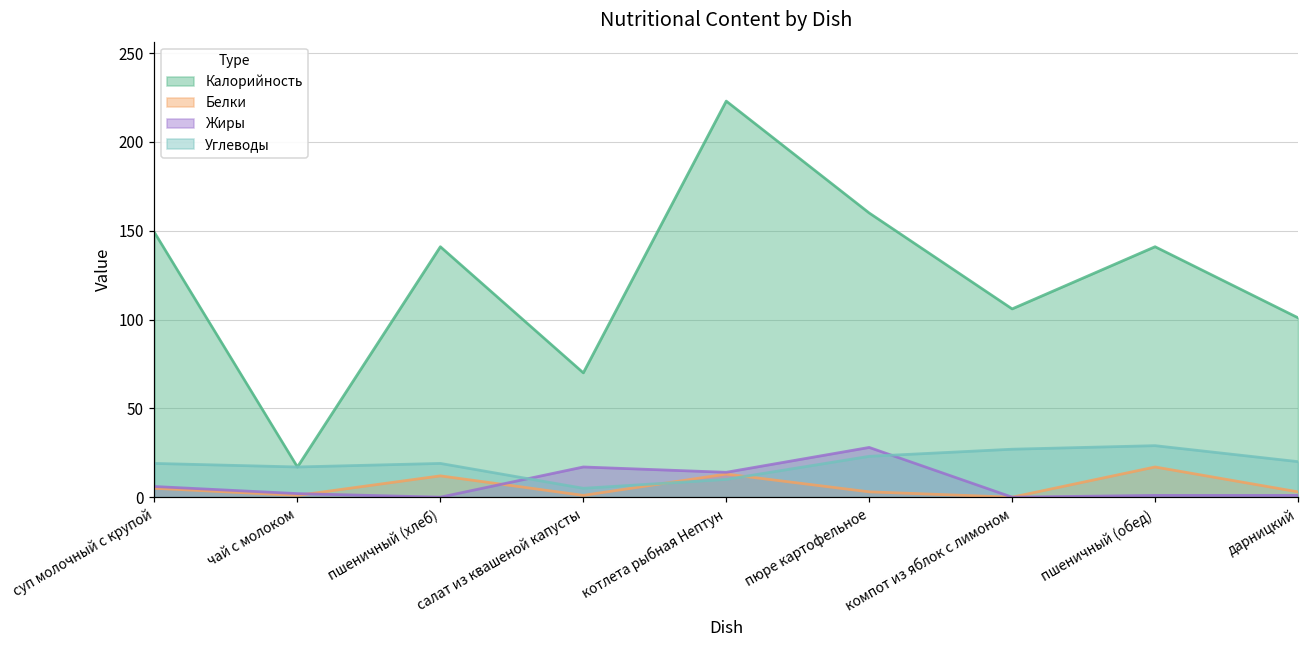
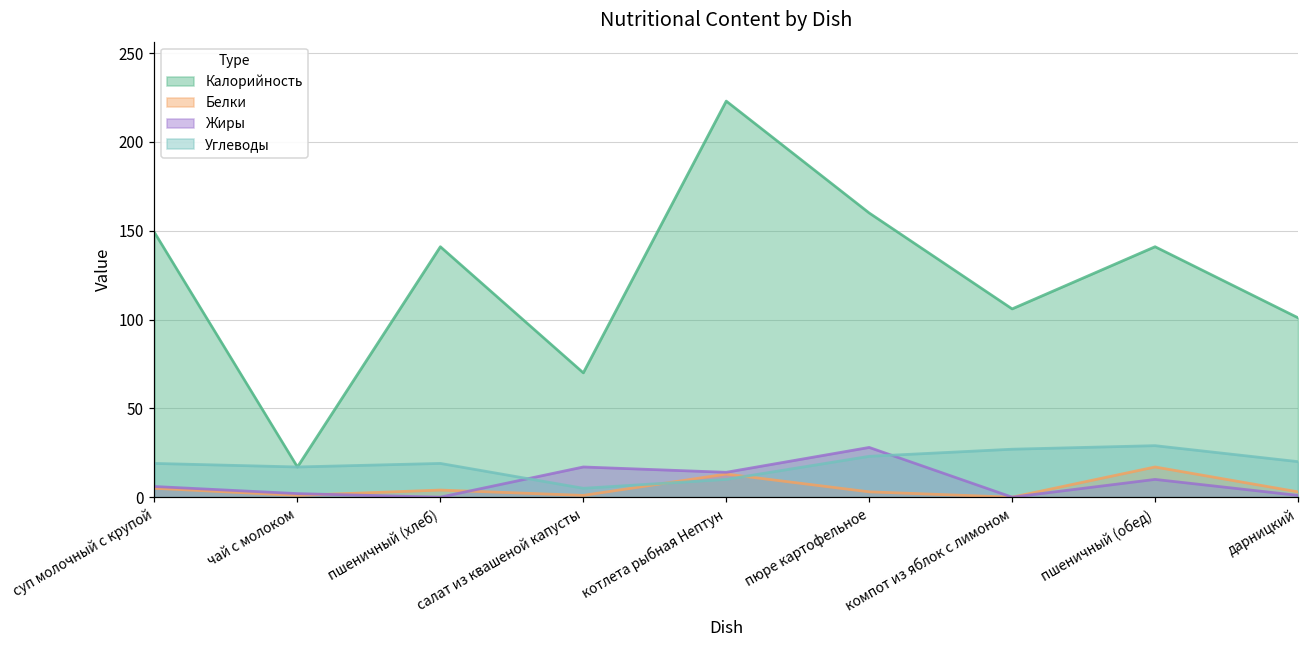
Белки, пшеничный (хлеб): 12 -> 4
Жиры, пшеничный (обед): 1 -> 10
